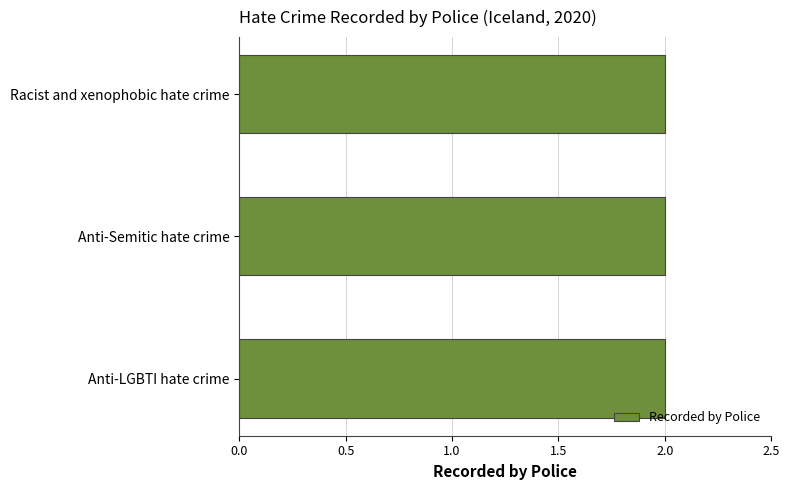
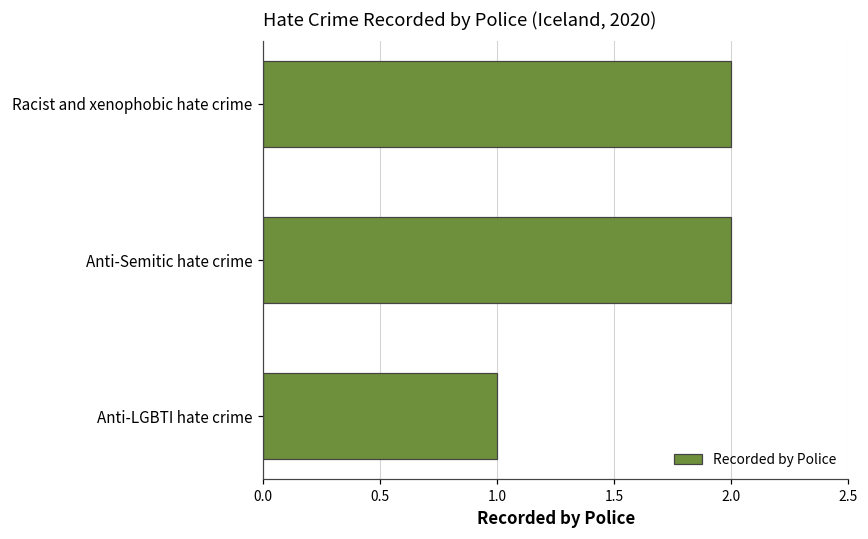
Anti-LGBTI hate crime: 2 -> 1
